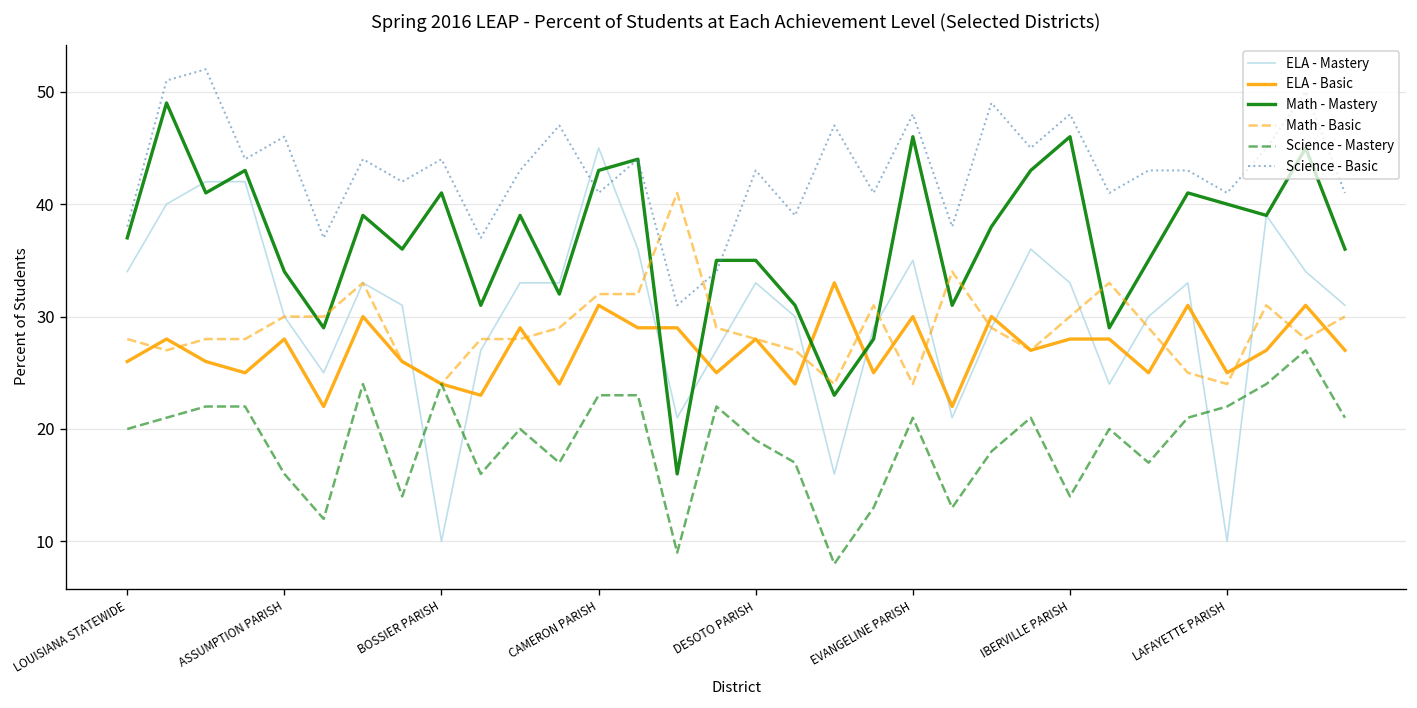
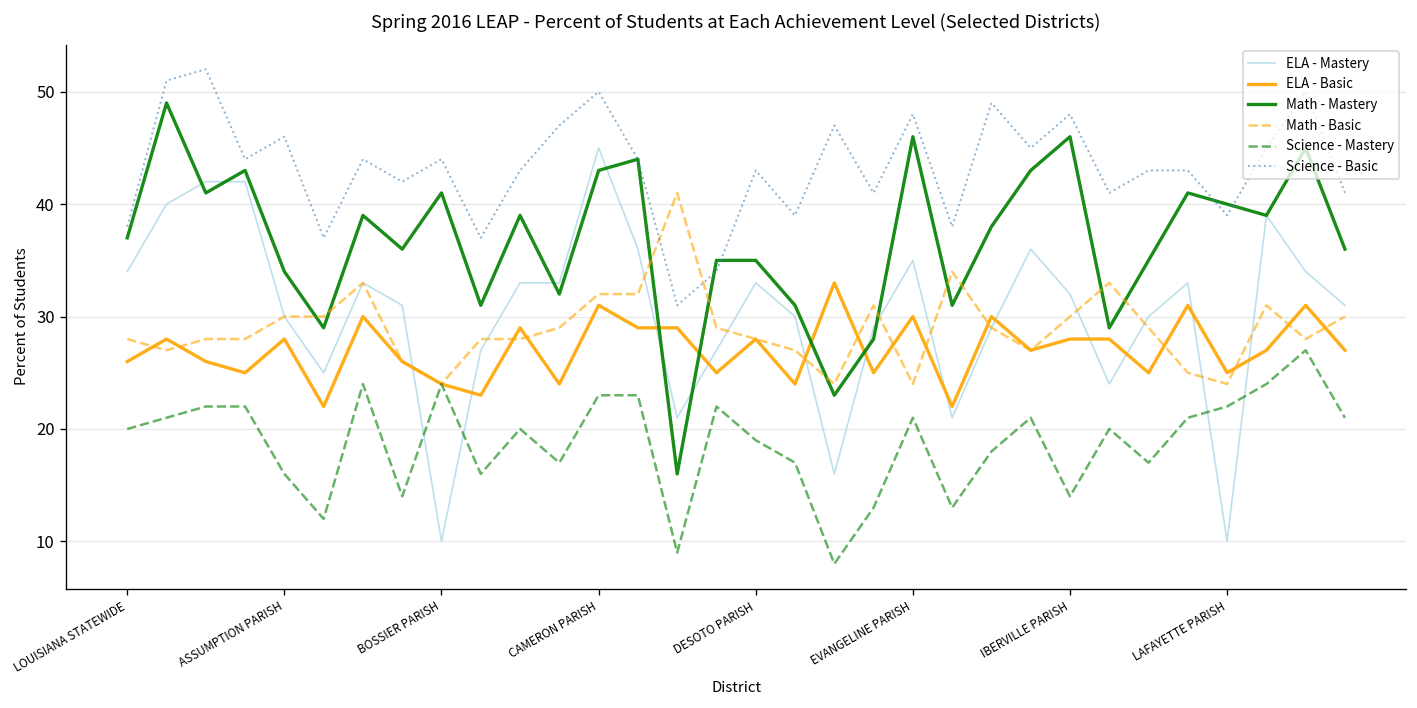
Science - Basic, CAMERON PARISH: 41 -> 50
ELA - Mastery, IBERVILLE PARISH: 33 -> 32
Science - Basic, LAFAYETTE PARISH: 41 -> 39
